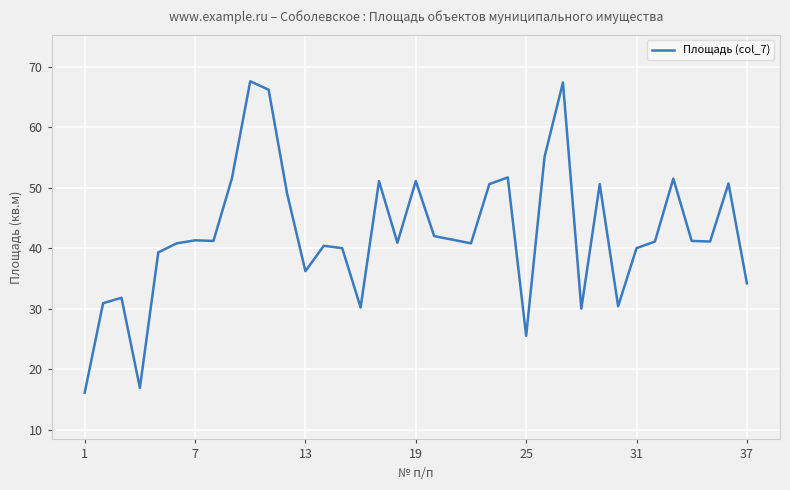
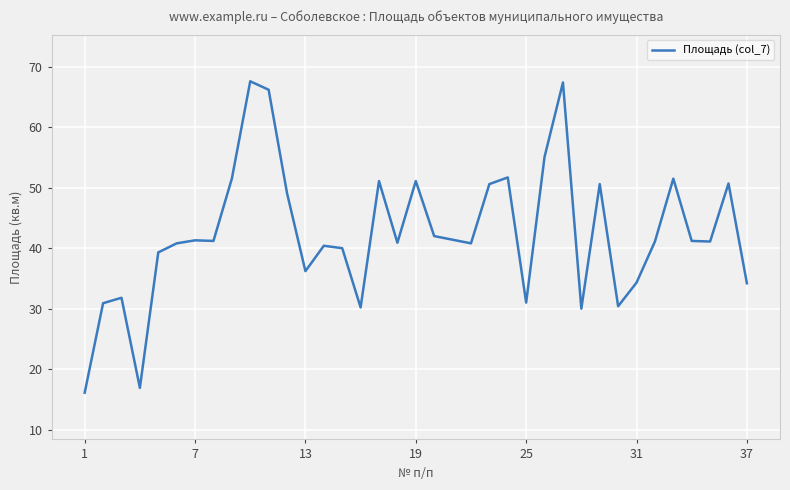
25: 26 -> 31
31: 40 -> 34
